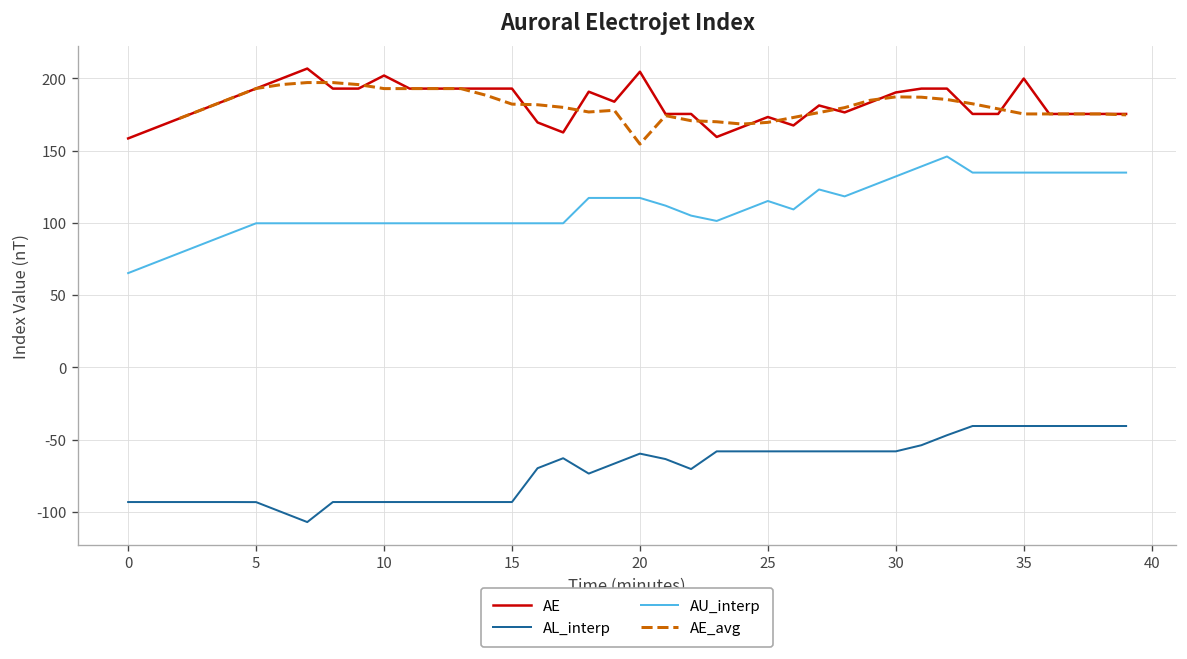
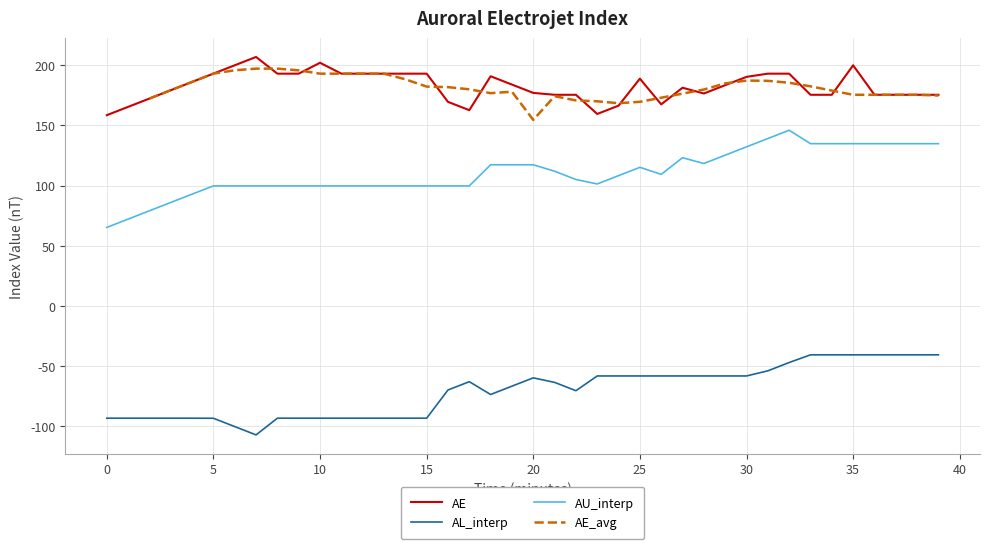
AE, 20: 205 -> 177
AE, 25: 173 -> 189
